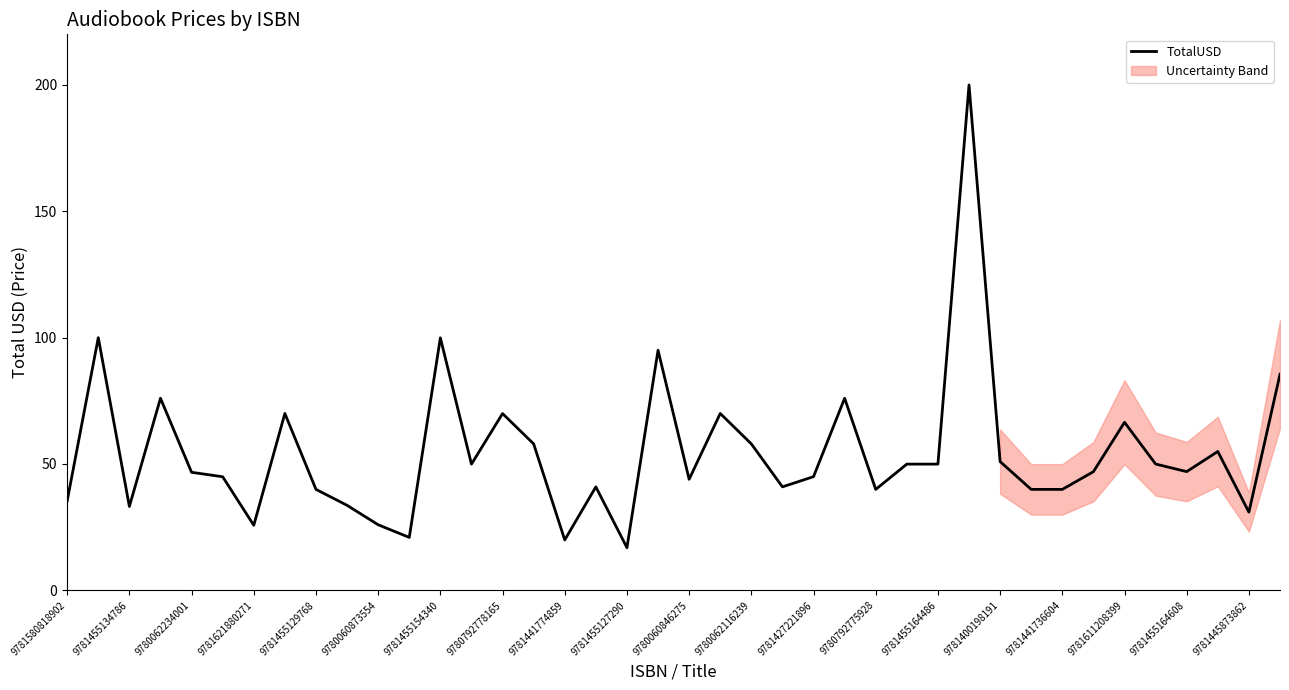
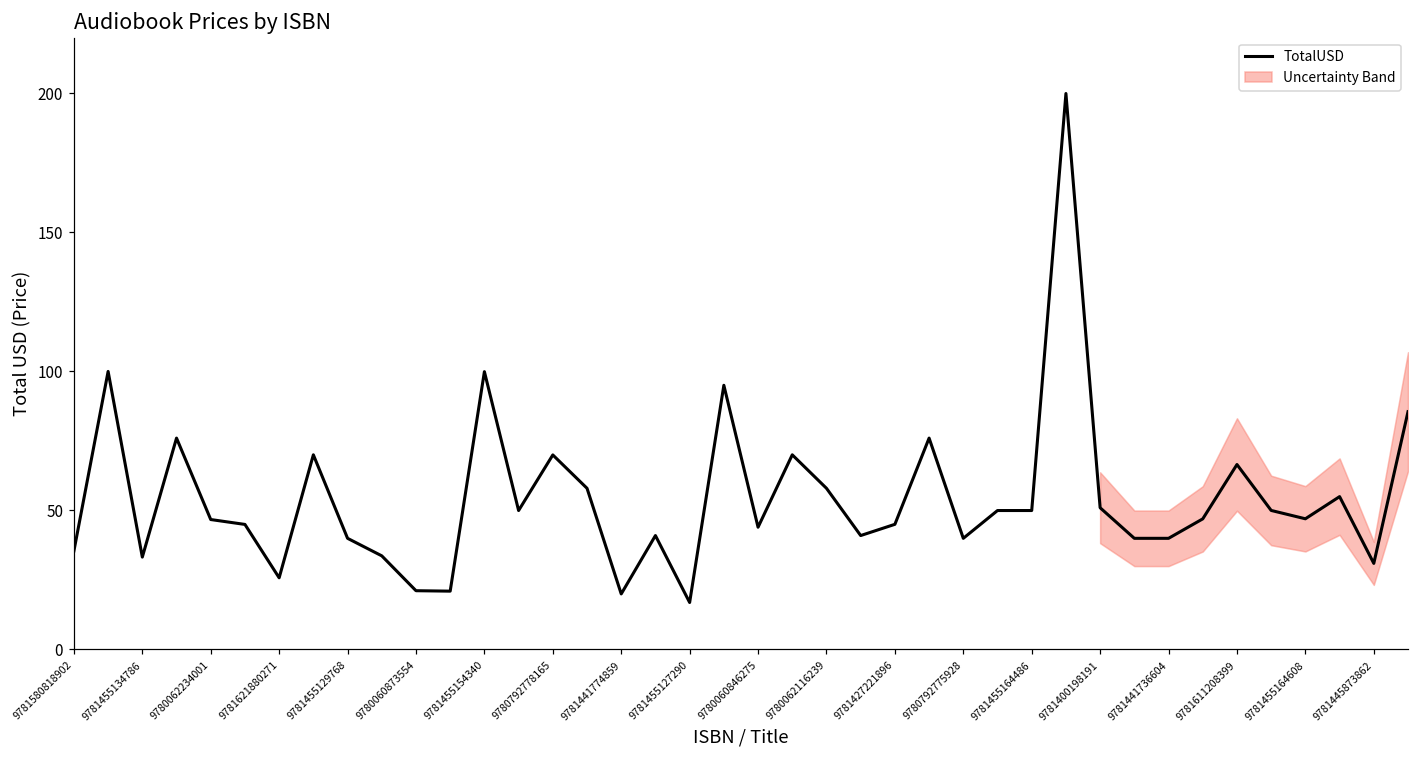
TotalUSD, 9780060873554: 26 -> 21
